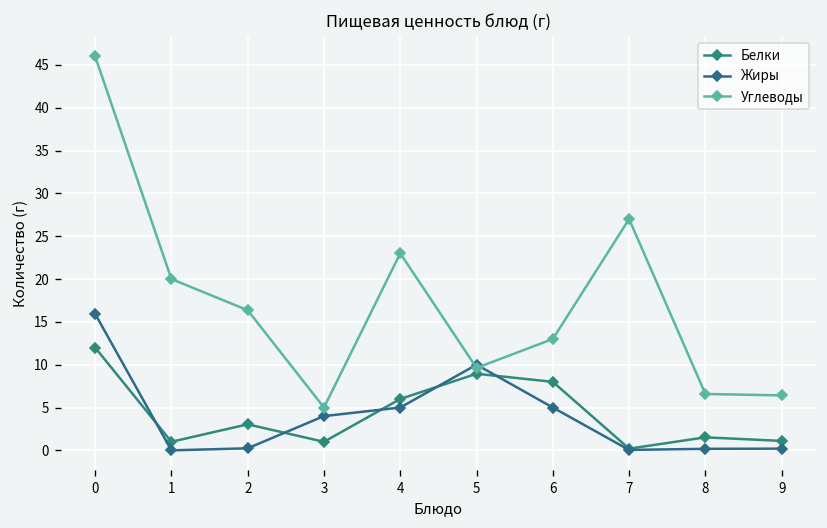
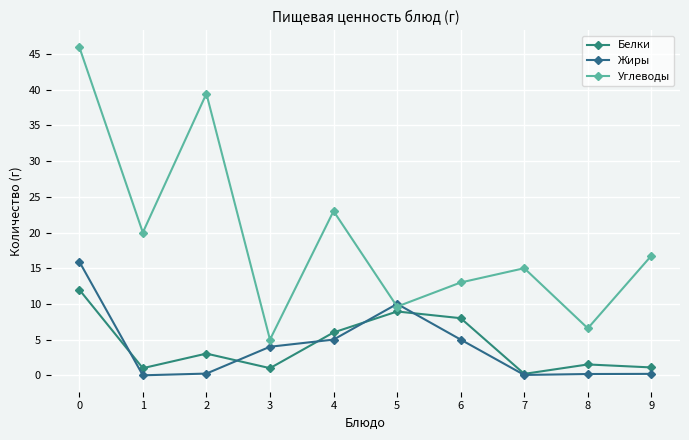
Углеводы, 2: 16 -> 39
Углеводы, 7: 27 -> 15
Углеводы, 9: 6 -> 17
